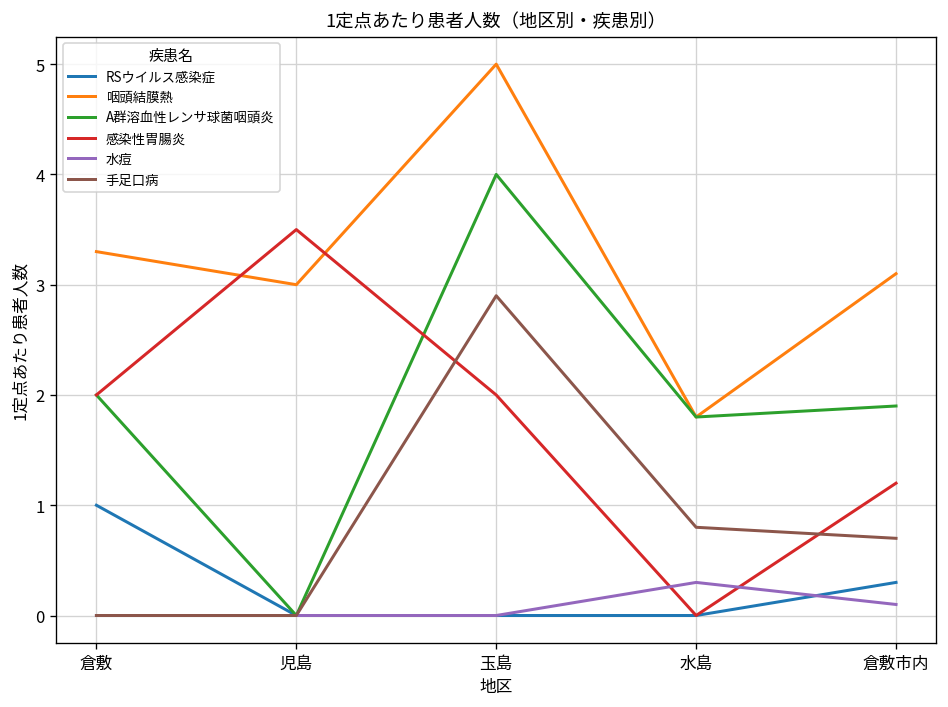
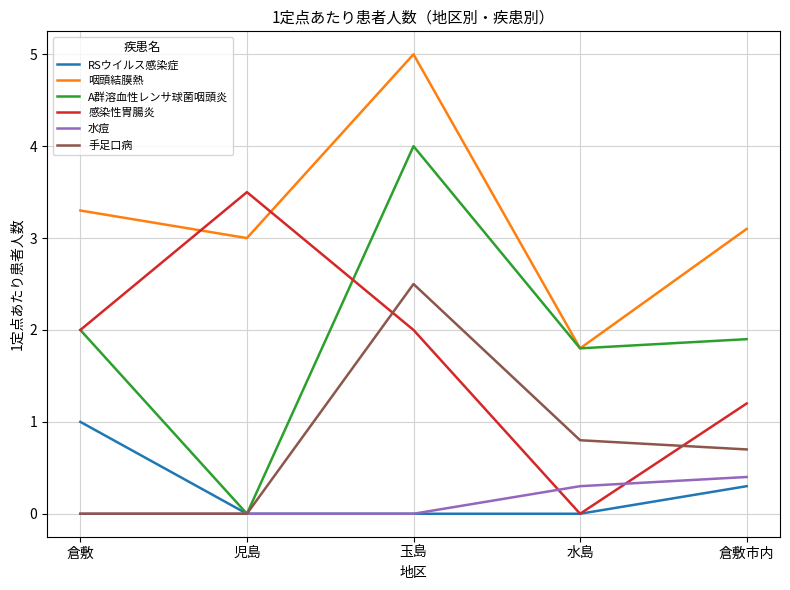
手足口病, 玉島: 2.9 -> 2.5
水痘, 倉敷市内: 0.1 -> 0.4
